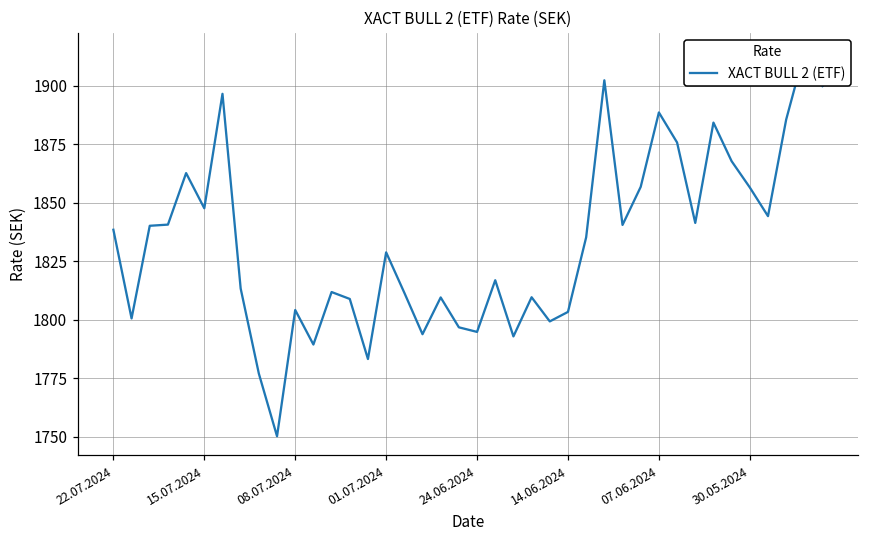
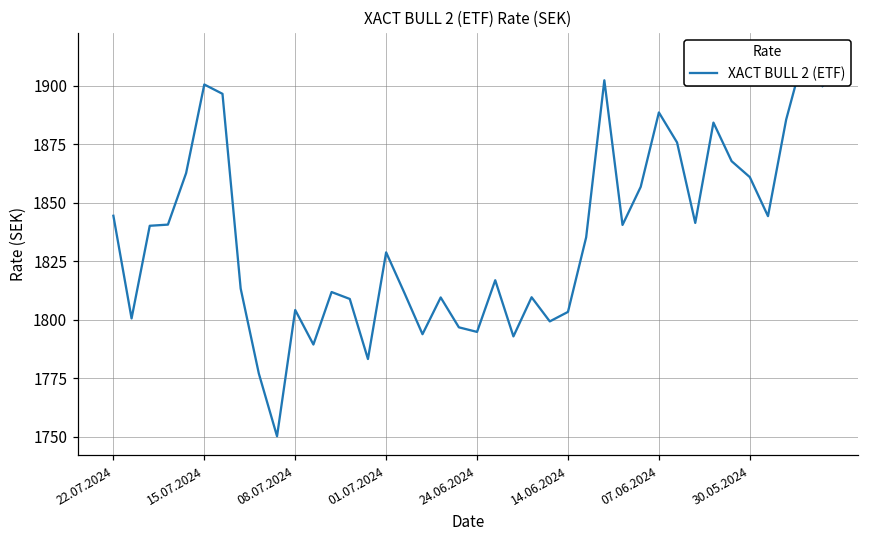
22.07.2024: 1838 -> 1844
15.07.2024: 1848 -> 1901
30.05.2024: 1857 -> 1861
